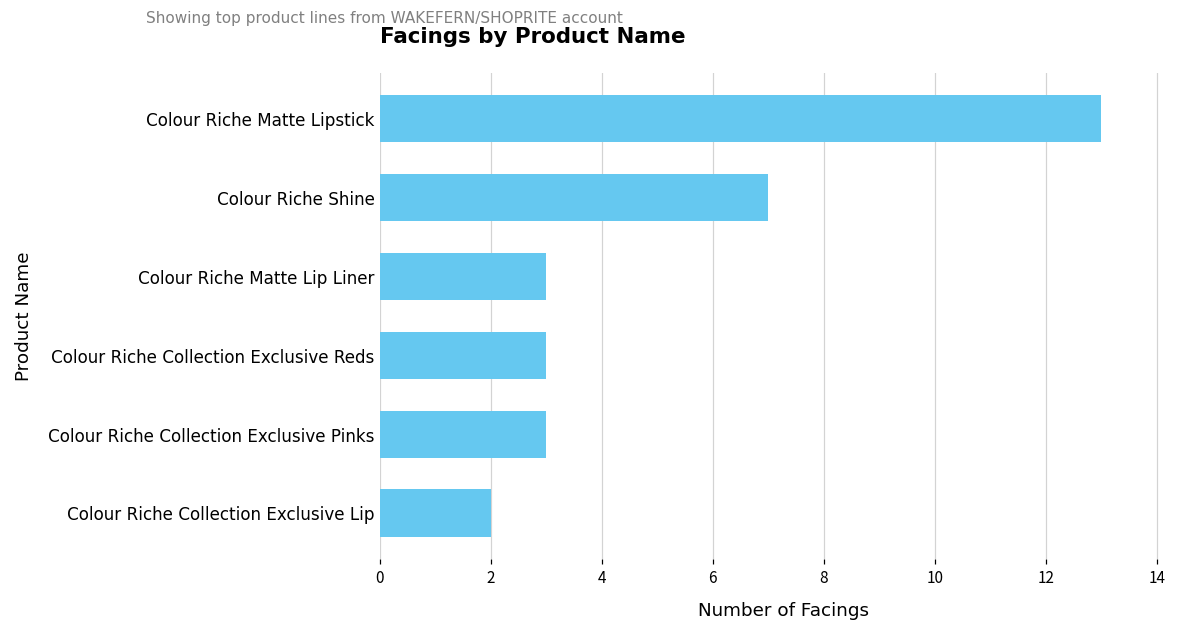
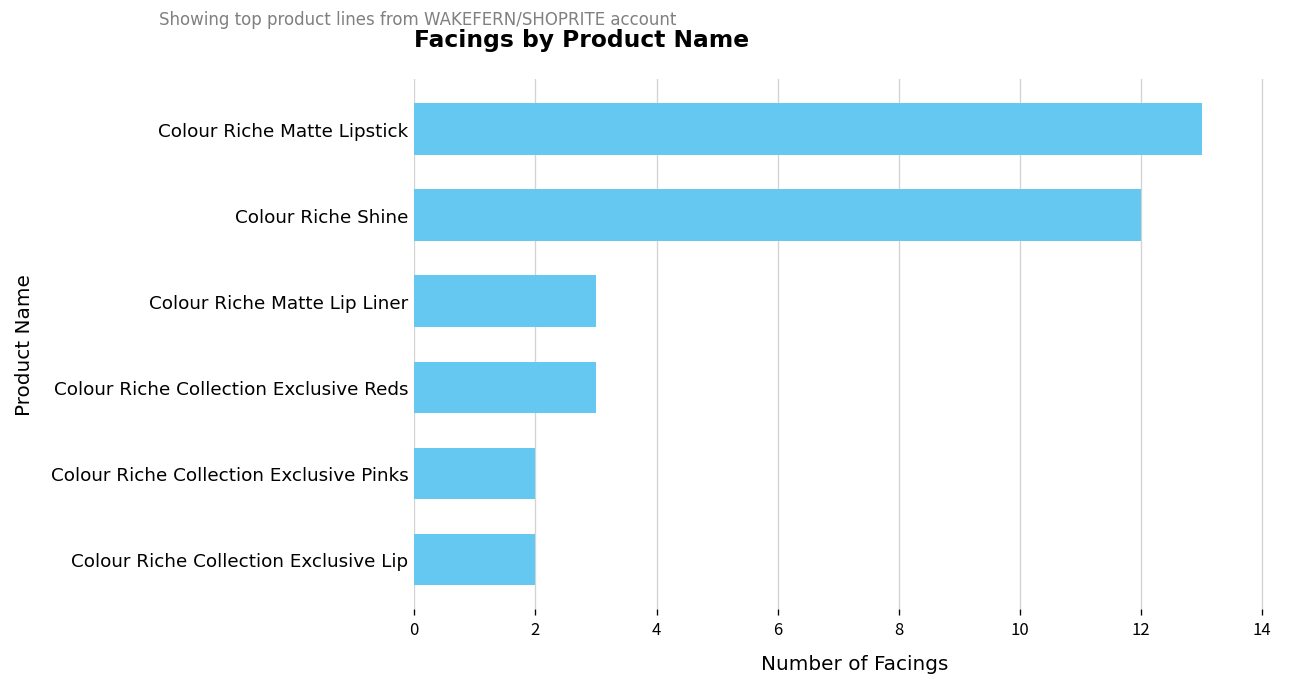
Colour Riche Shine: 7 -> 12
Colour Riche Collection Exclusive Pinks: 3 -> 2
